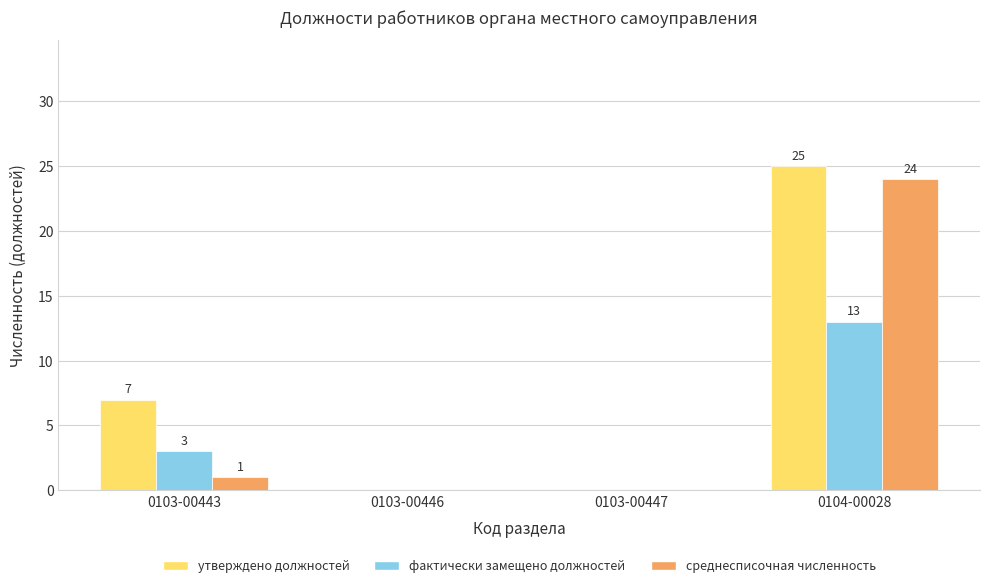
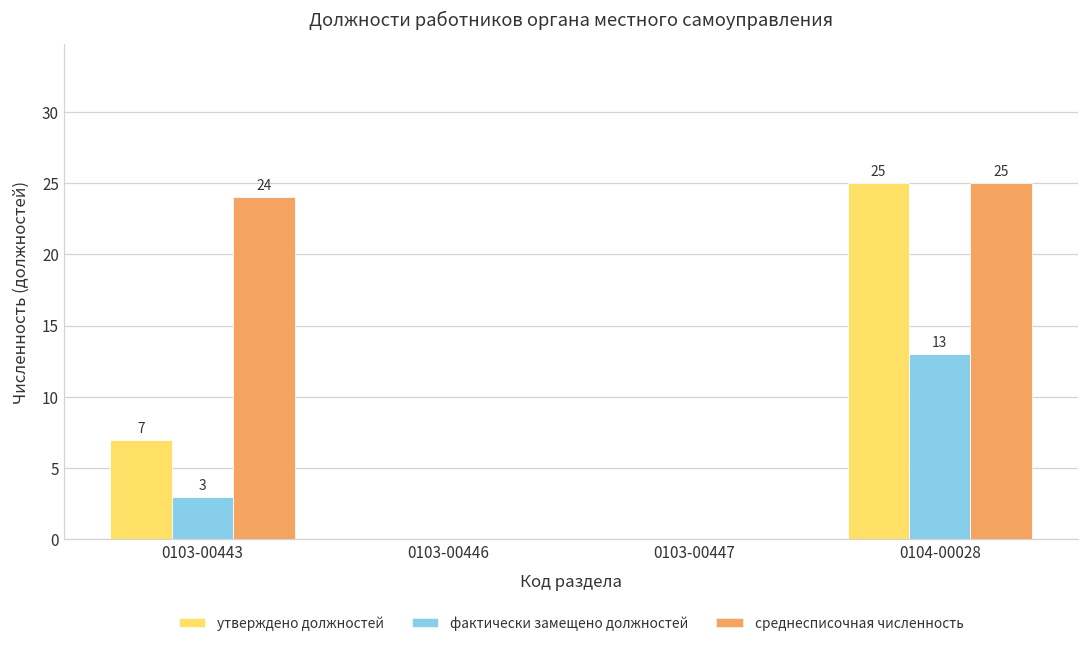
среднесписочная численность, 0103-00443: 1 -> 24
среднесписочная численность, 0104-00028: 24 -> 25
